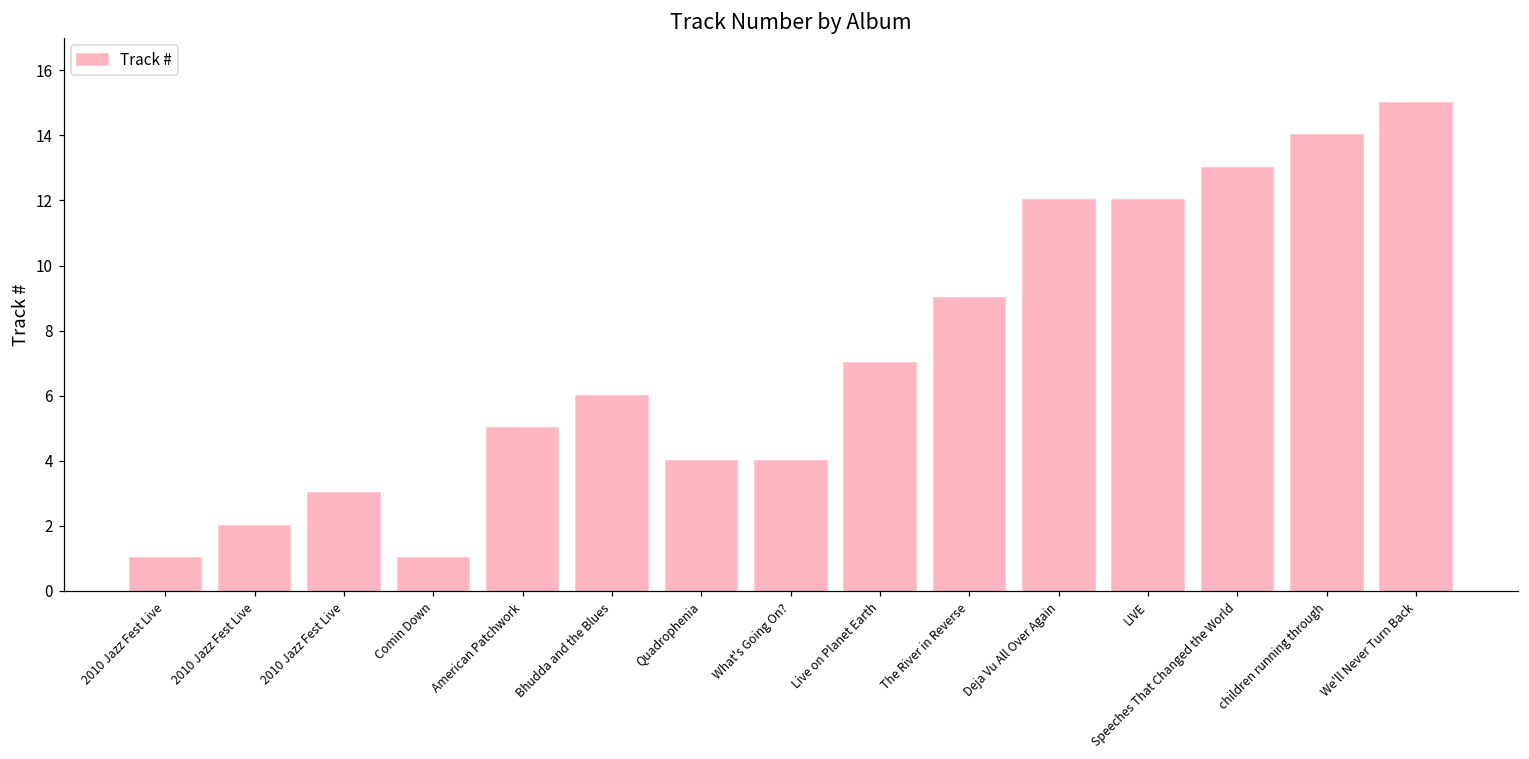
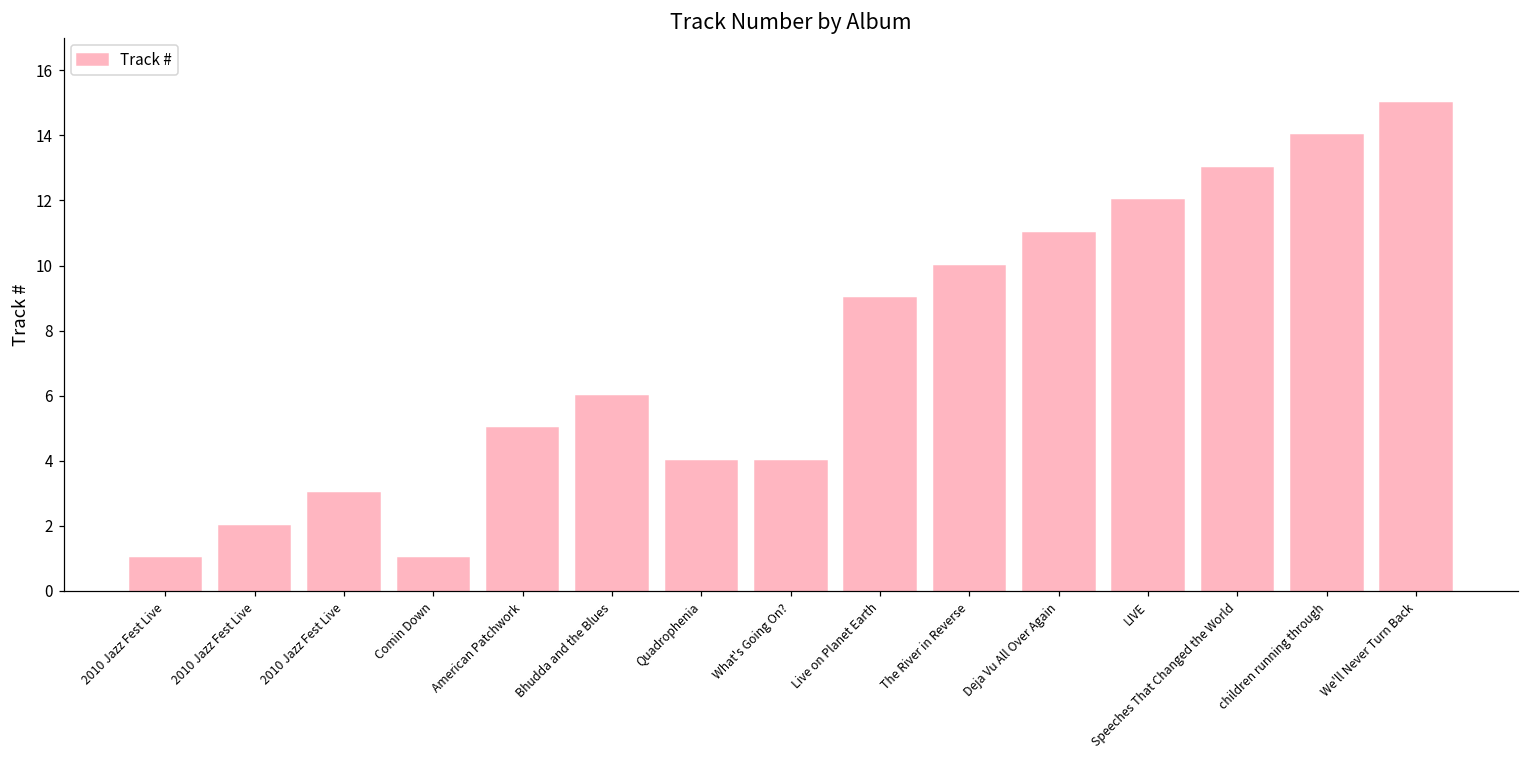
Live on Planet Earth: 7 -> 9
The River in Reverse: 9 -> 10
Deja Vu All Over Again: 12 -> 11
